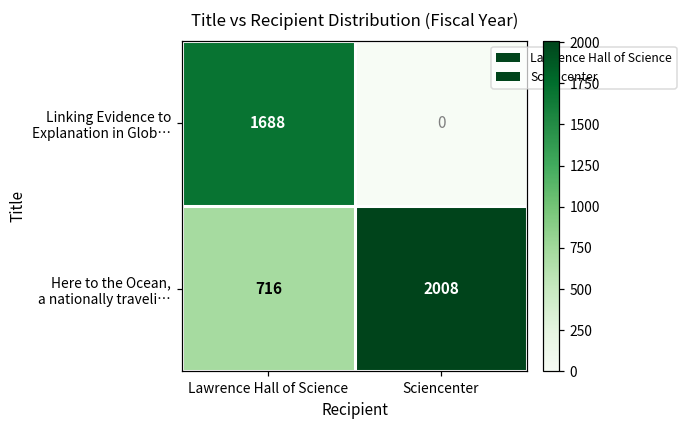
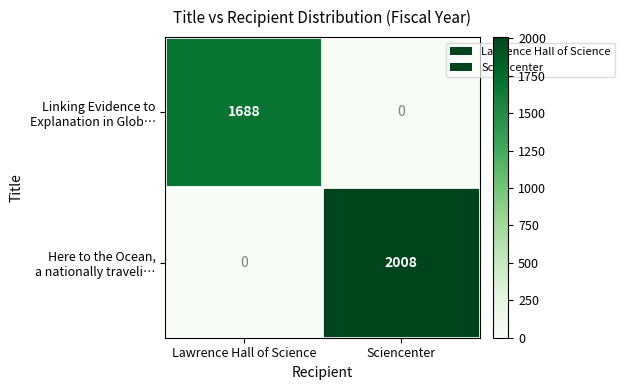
Here to the Ocean, a nationally traveli…, Lawrence Hall of Science: 716 -> 0
